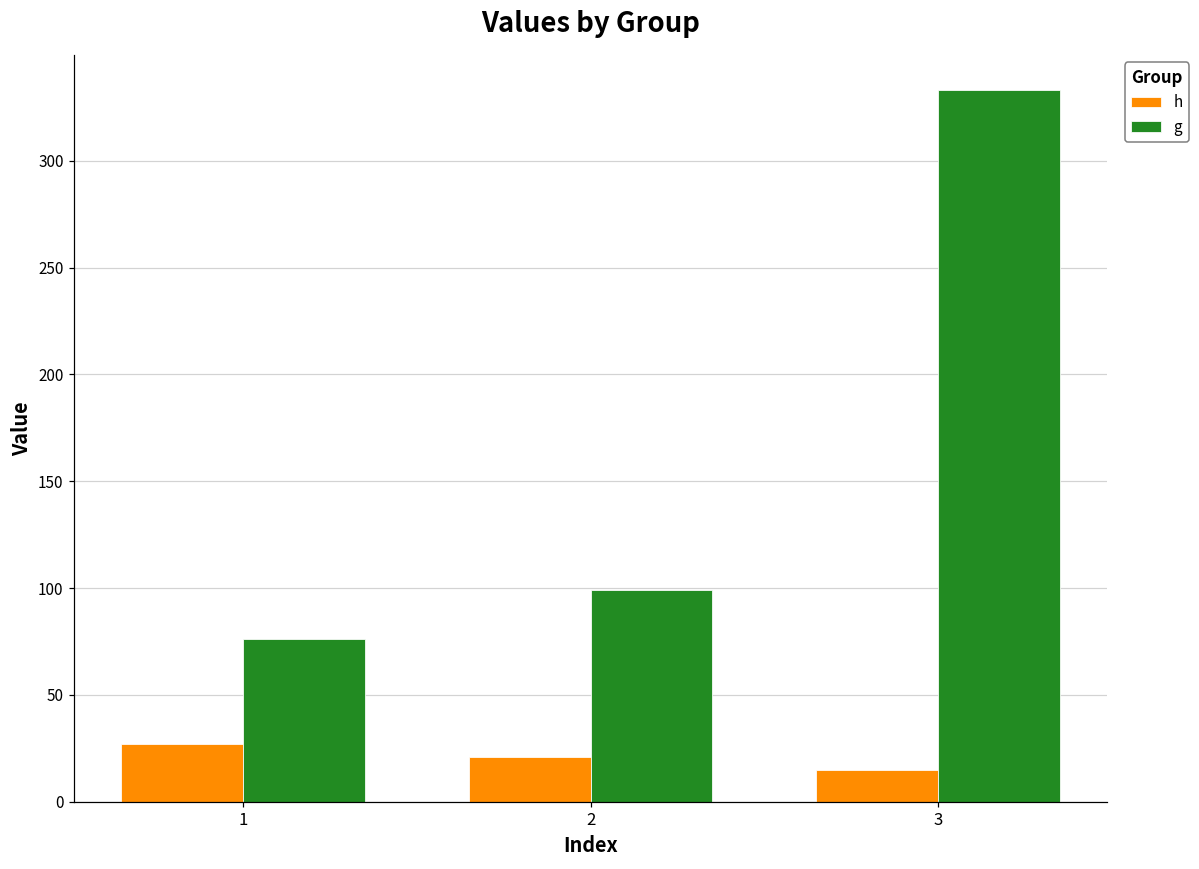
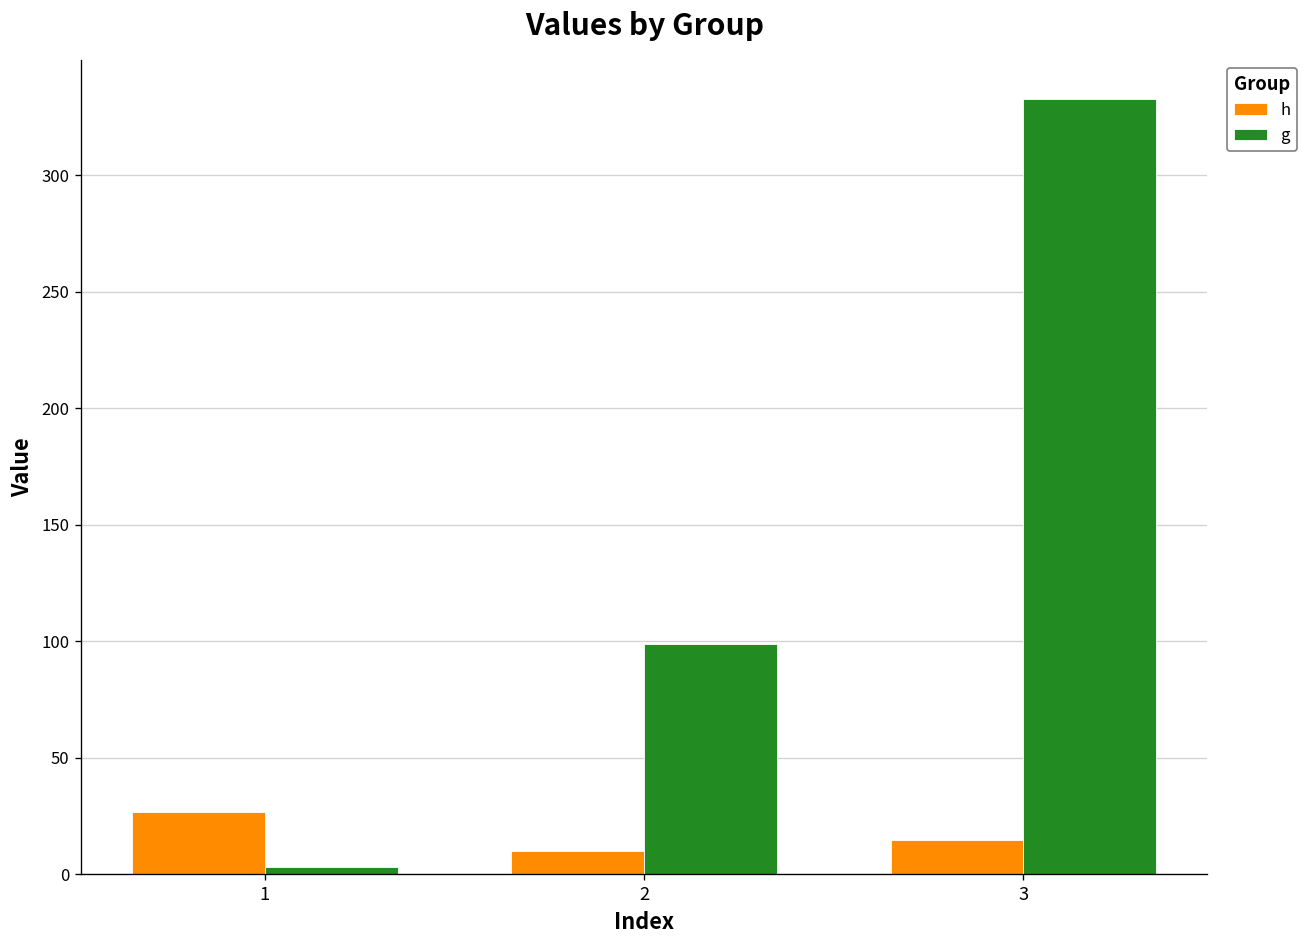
g, 1: 76 -> 3
h, 2: 21 -> 10
